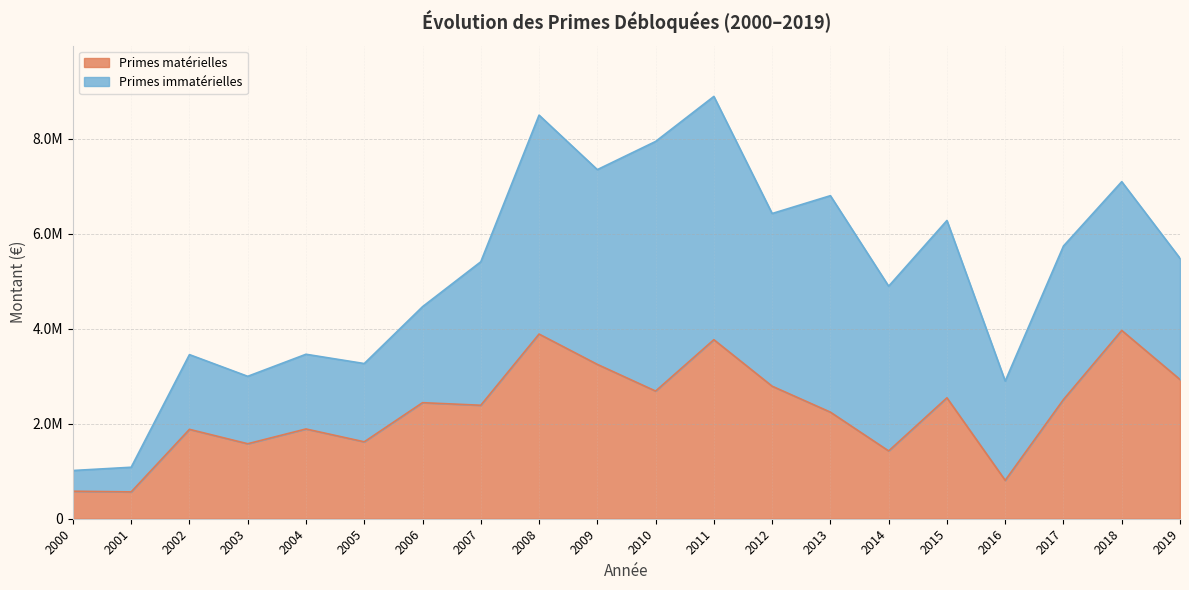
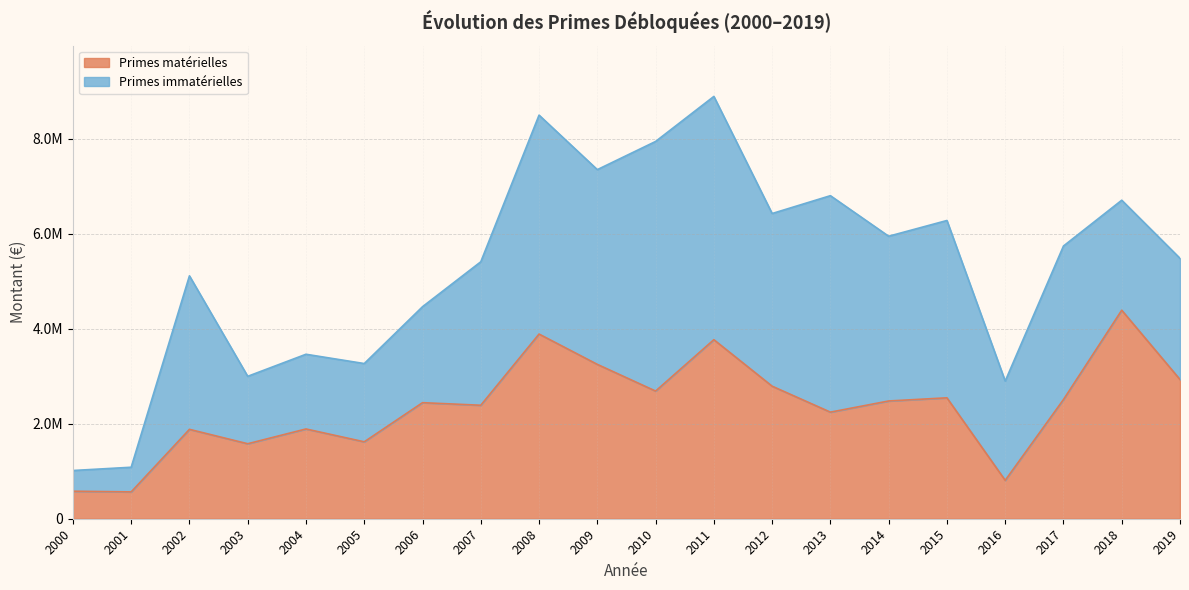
Primes immatérielles, 2002: 1600000 -> 3200000
Primes matérielles, 2014: 1400000 -> 2500000
Primes matérielles, 2018: 4000000 -> 4400000
Primes immatérielles, 2018: 3100000 -> 2300000
